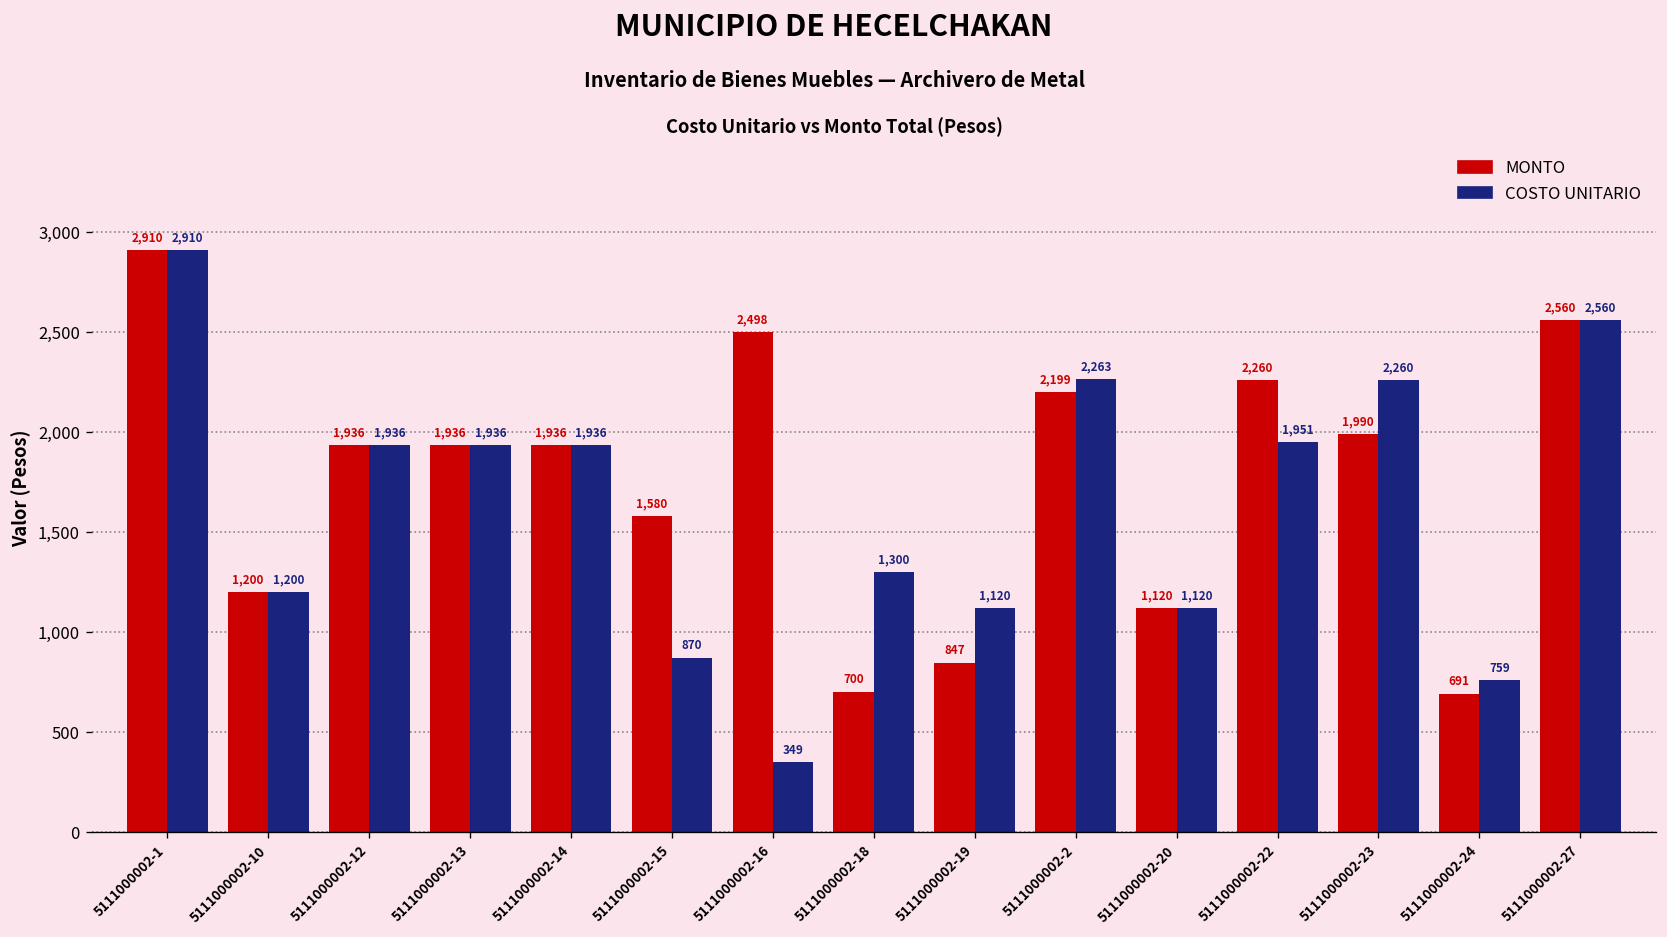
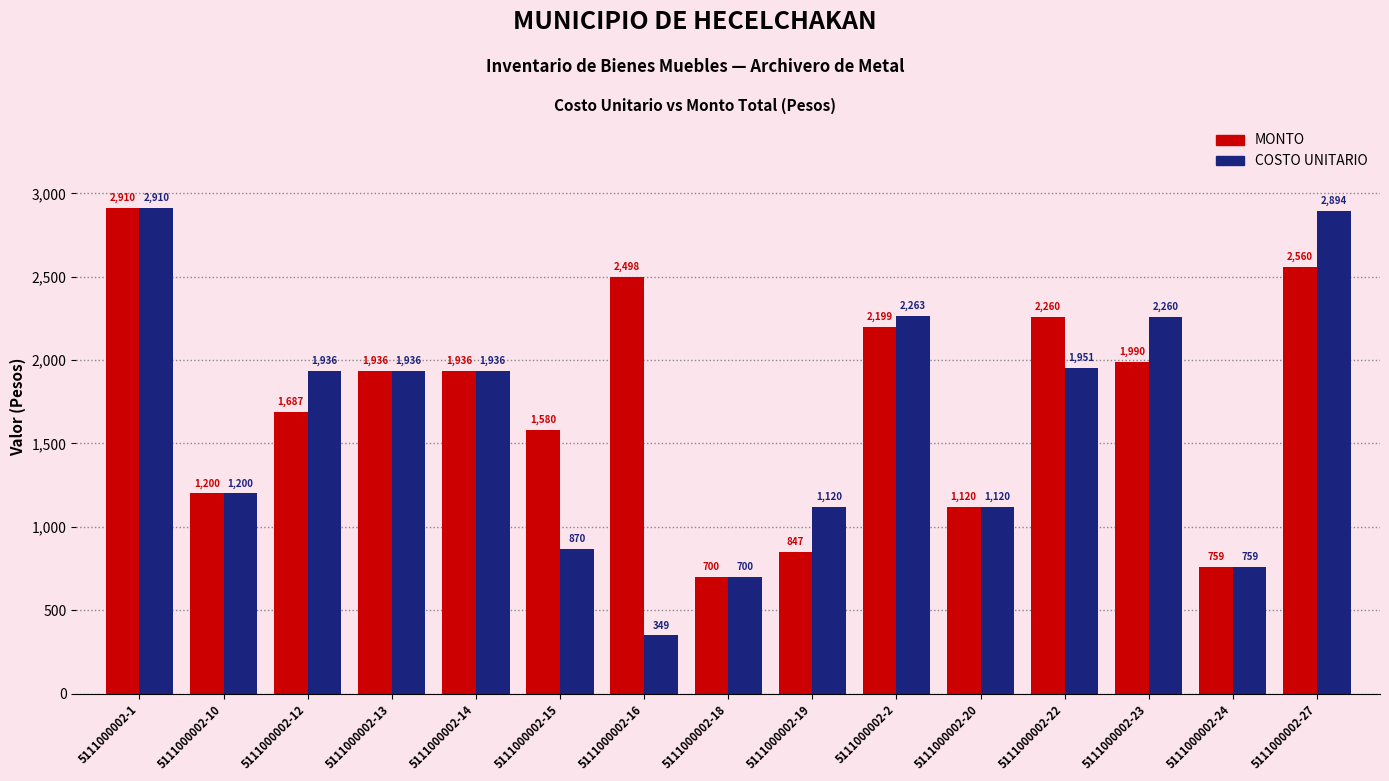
MONTO, 5111000002-12: 1,936 -> 1,687
COSTO UNITARIO, 5111000002-18: 1,300 -> 700
MONTO, 5111000002-24: 691 -> 759
COSTO UNITARIO, 5111000002-27: 2,560 -> 2,894
